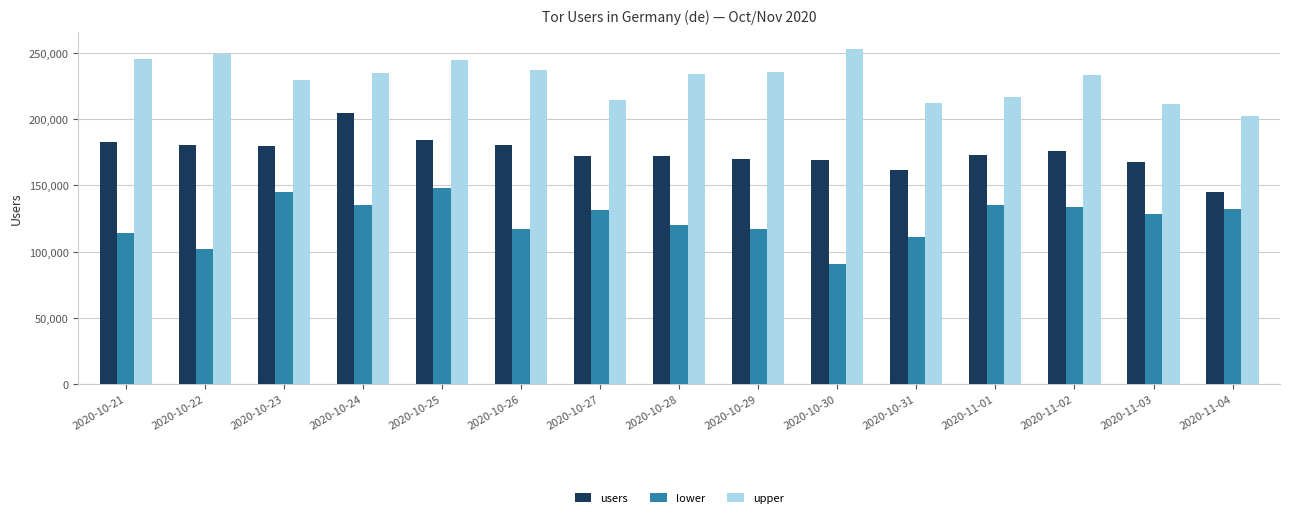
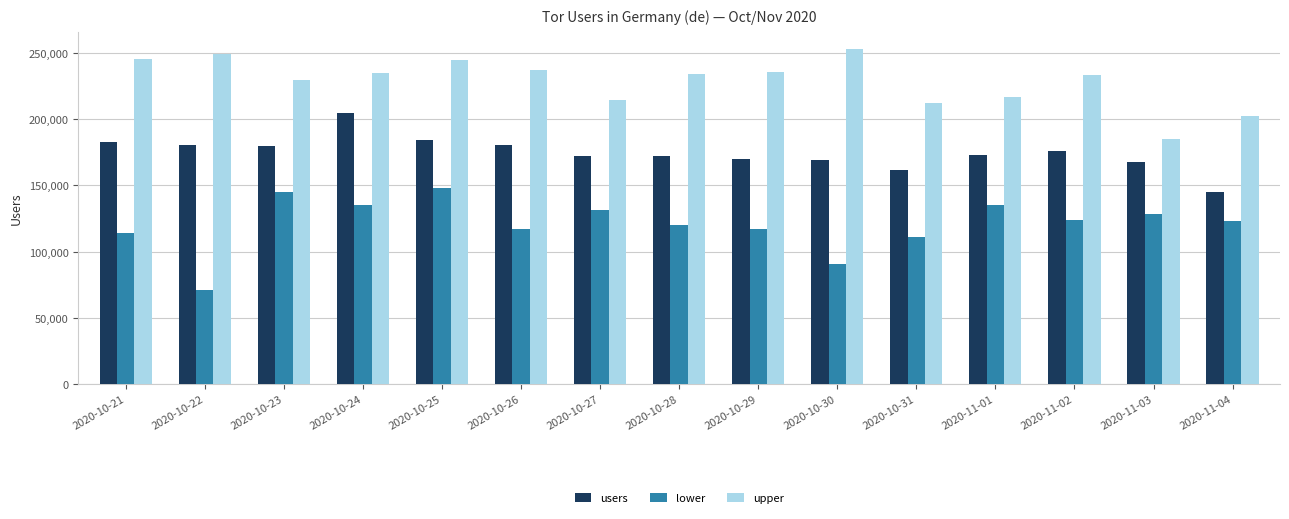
lower, 2020-10-22: 102,000 -> 71,000
lower, 2020-11-02: 133,000 -> 124,000
upper, 2020-11-03: 212,000 -> 185,000
lower, 2020-11-04: 133,000 -> 123,000
